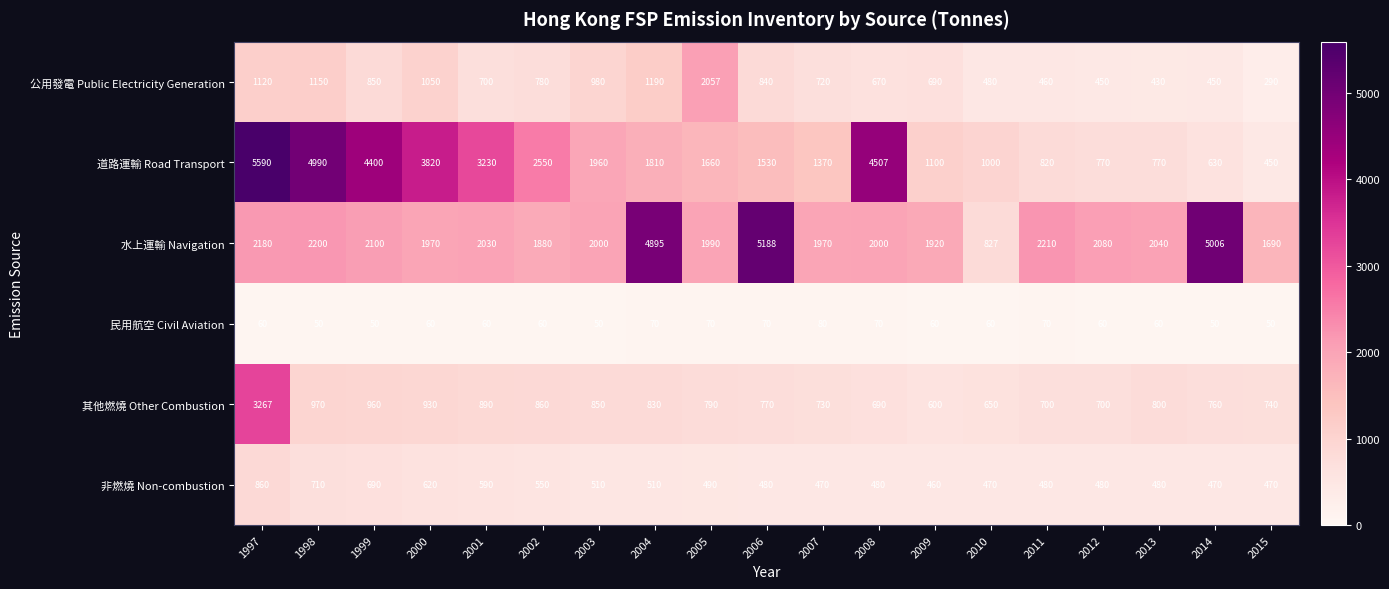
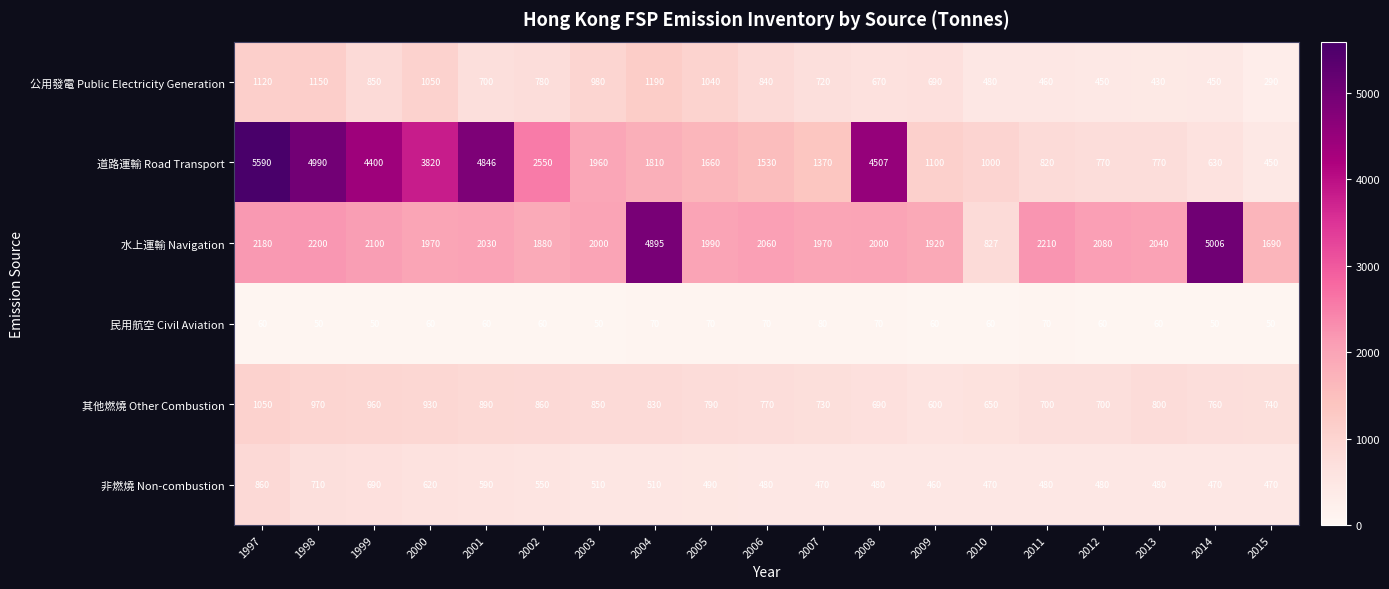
公用發電 Public Electricity Generation, 2005: 2057 -> 1040
道路運輸 Road Transport, 2001: 3230 -> 4846
水上運輸 Navigation, 2006: 5188 -> 2060
其他燃燒 Other Combustion, 1997: 3267 -> 1050
